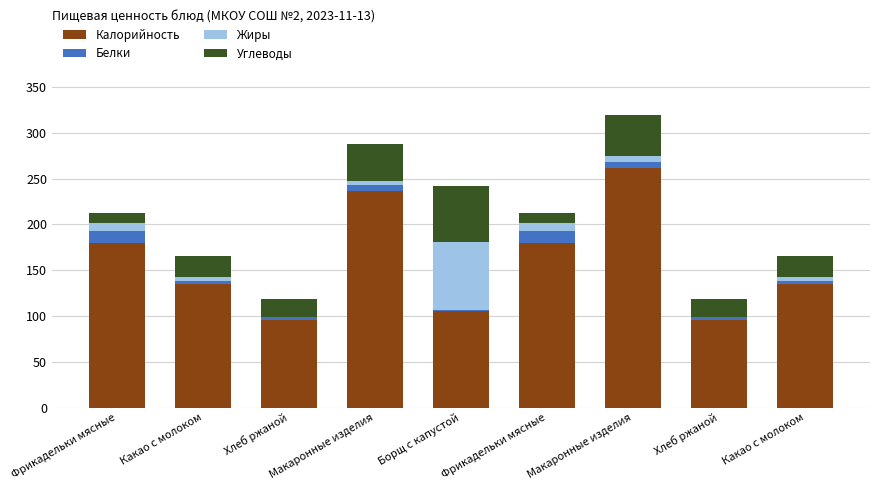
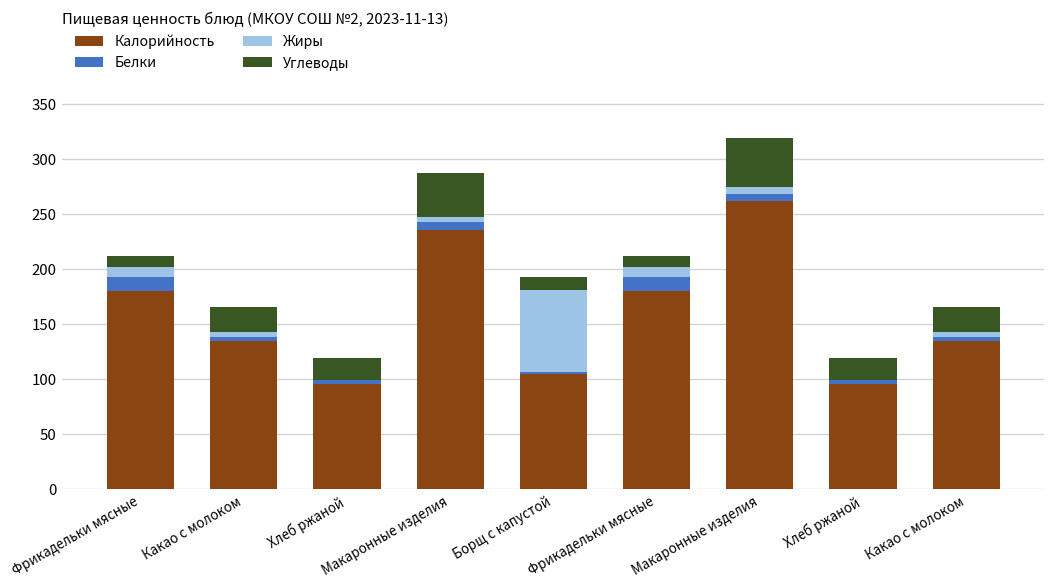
Углеводы, Борщ с капустой: 60 -> 10
